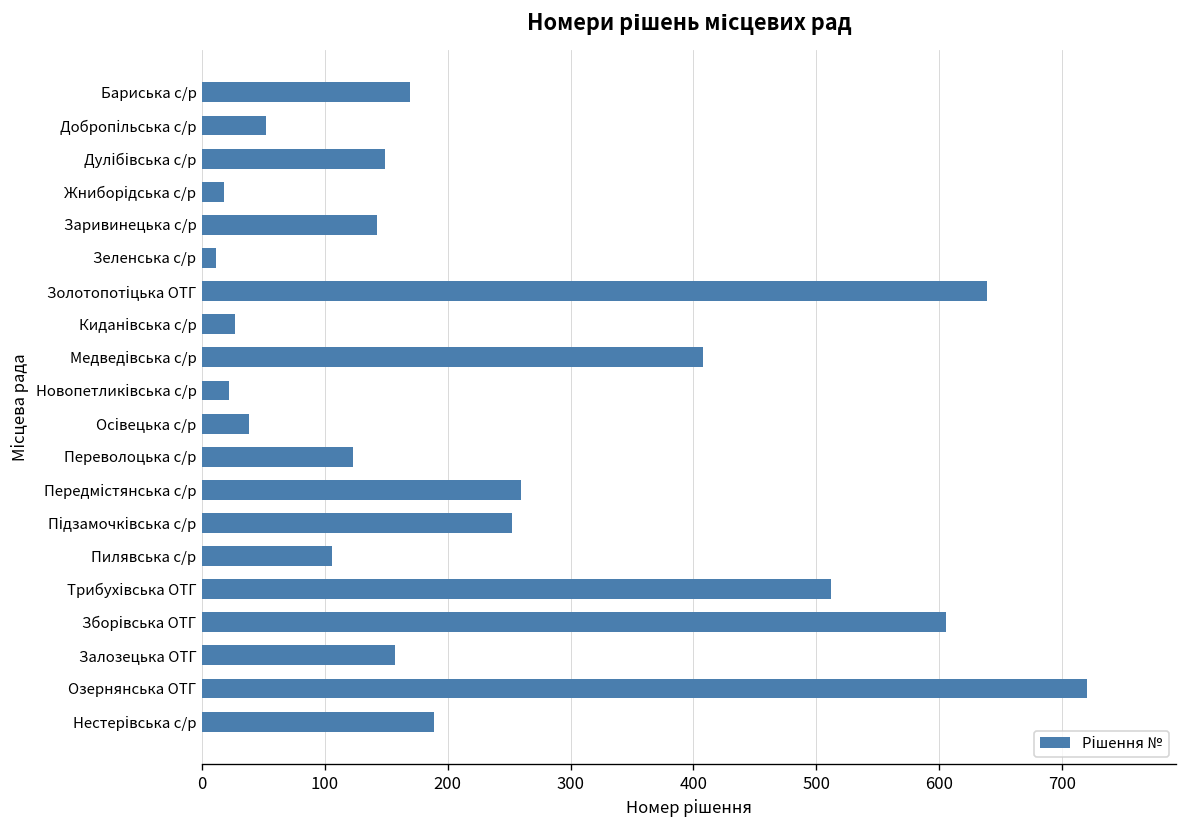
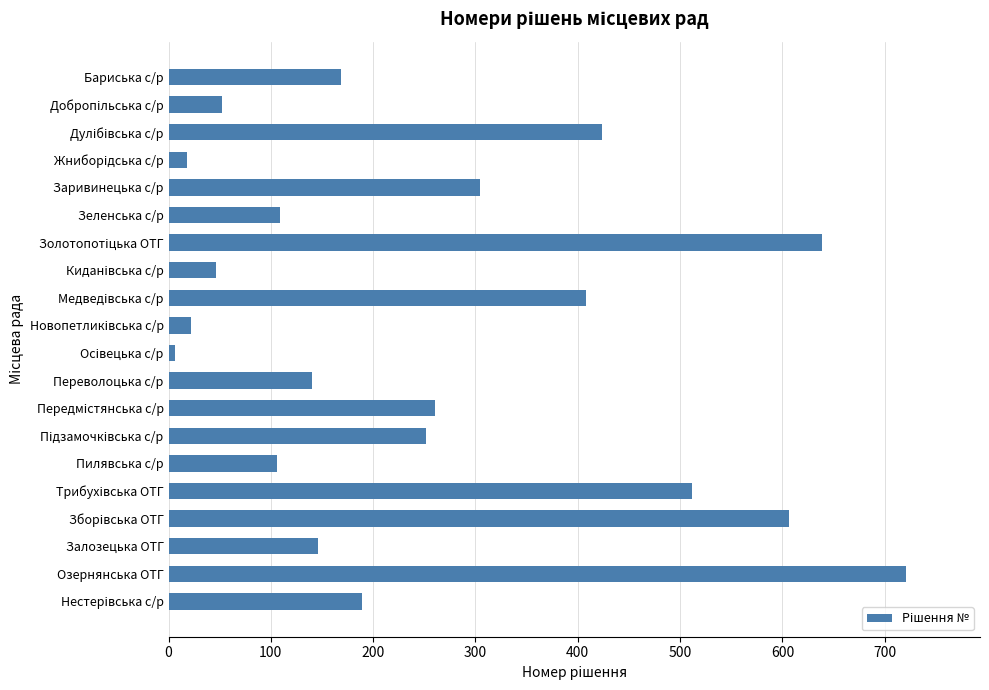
Дулібівська с/р: 149 -> 424
Заривинецька с/р: 142 -> 304
Зеленська с/р: 11 -> 109
Киданівська с/р: 27 -> 46
Осівецька с/р: 38 -> 6
Переволоцька с/р: 123 -> 140
Залозецька ОТГ: 157 -> 146
